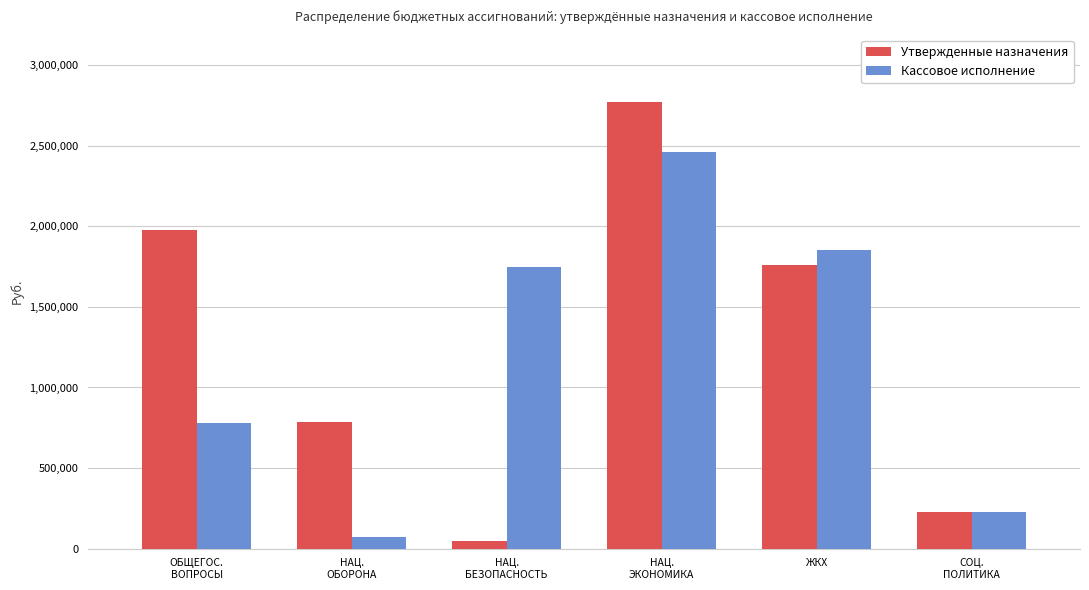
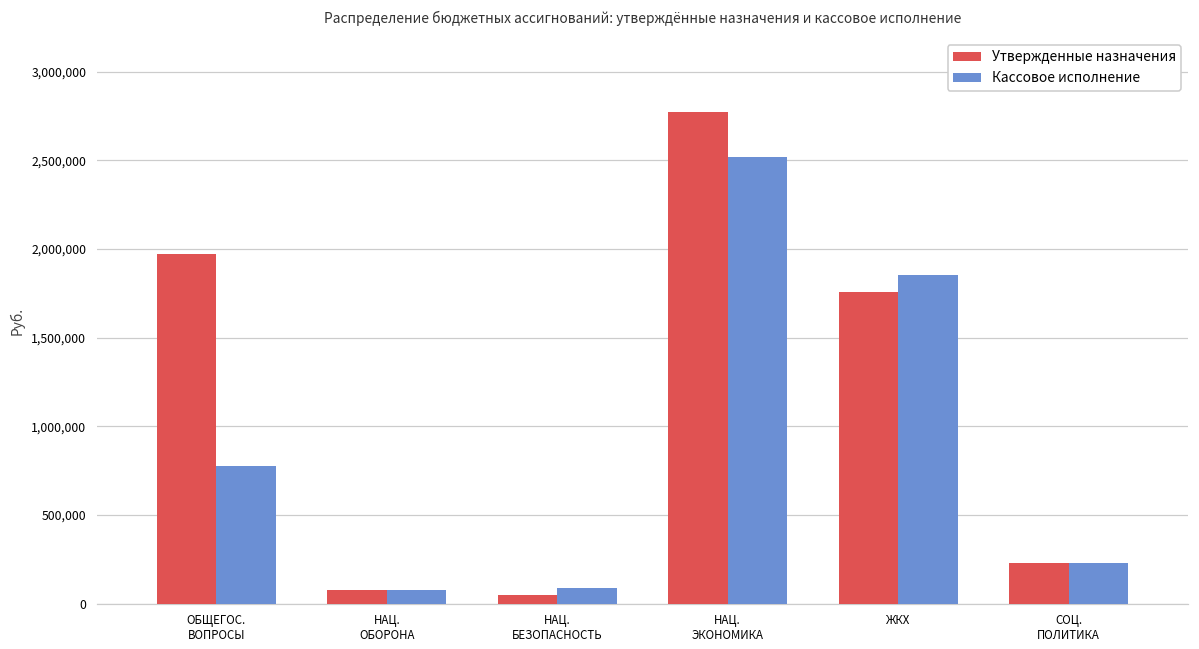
Утвержденные назначения, НАЦ. ОБОРОНА: 790,000 -> 70,000
Кассовое исполнение, НАЦ. БЕЗОПАСНОСТЬ: 1,750,000 -> 90,000
Кассовое исполнение, НАЦ. ЭКОНОМИКА: 2,460,000 -> 2,520,000
